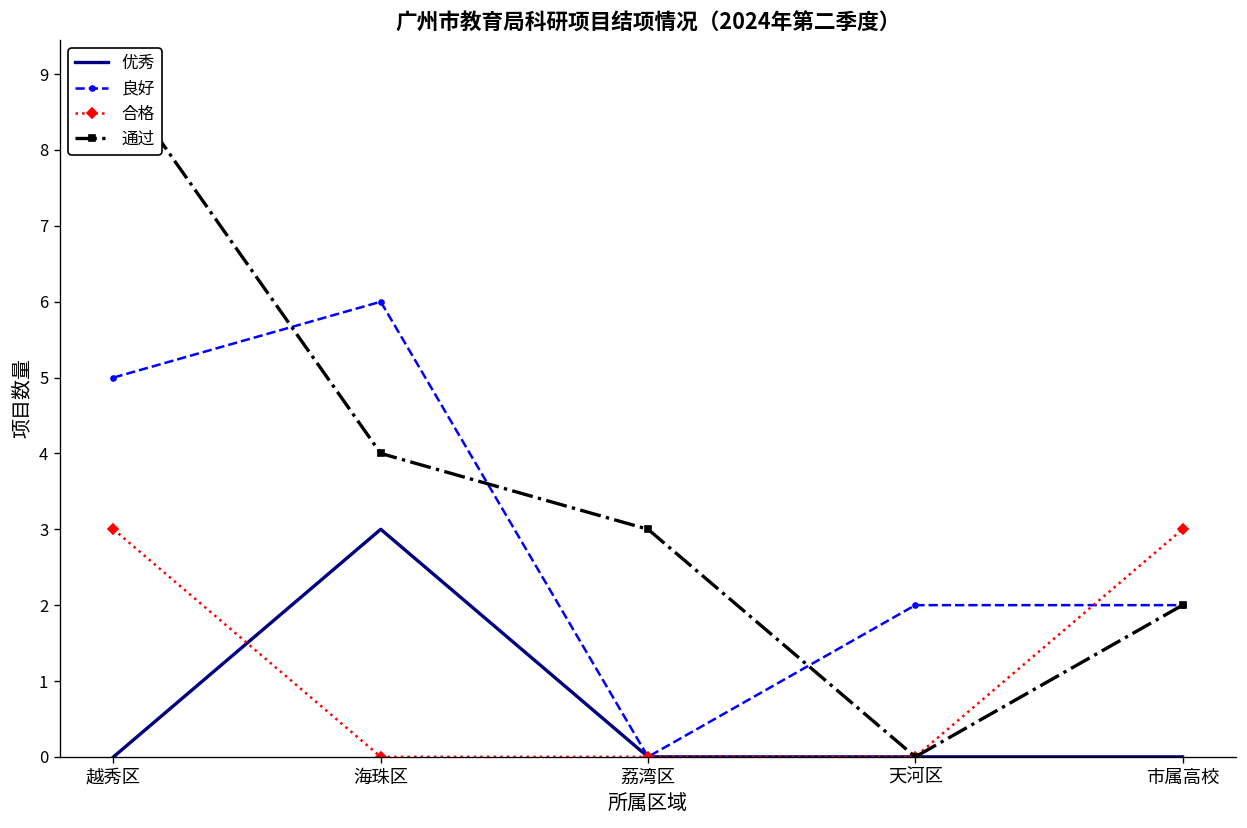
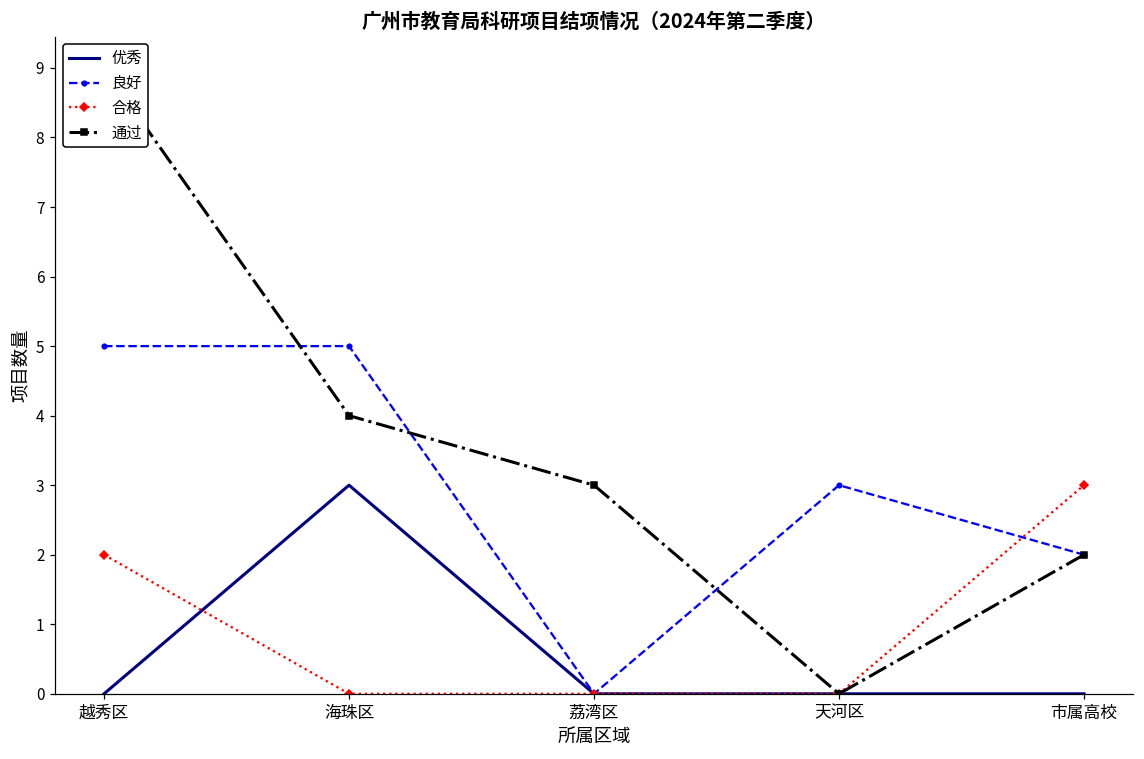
合格, 越秀区: 3 -> 2
良好, 海珠区: 6 -> 5
良好, 天河区: 2 -> 3
